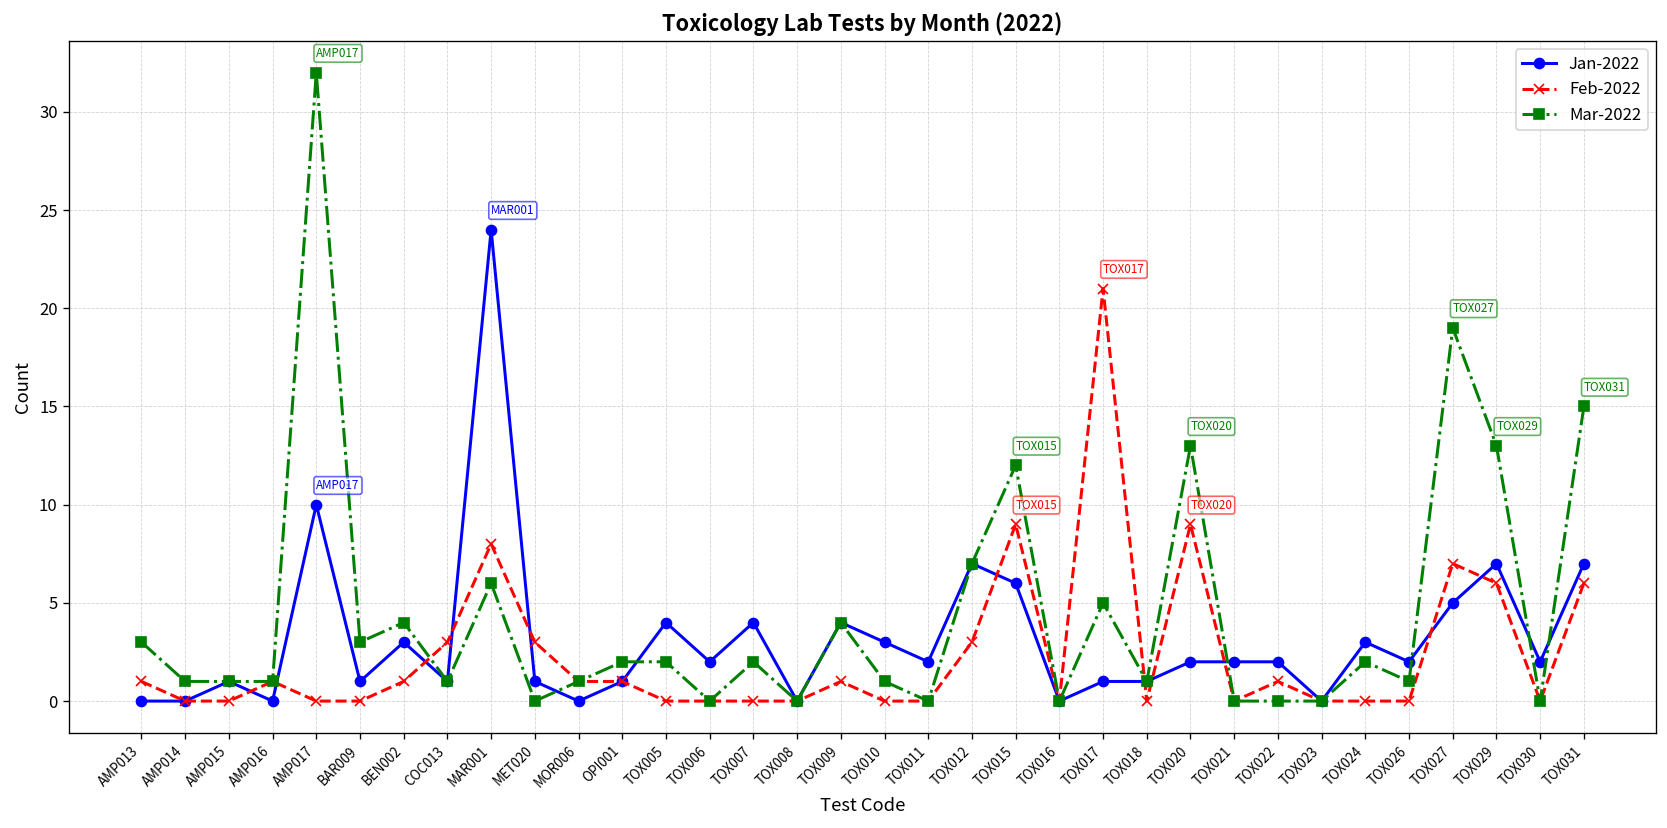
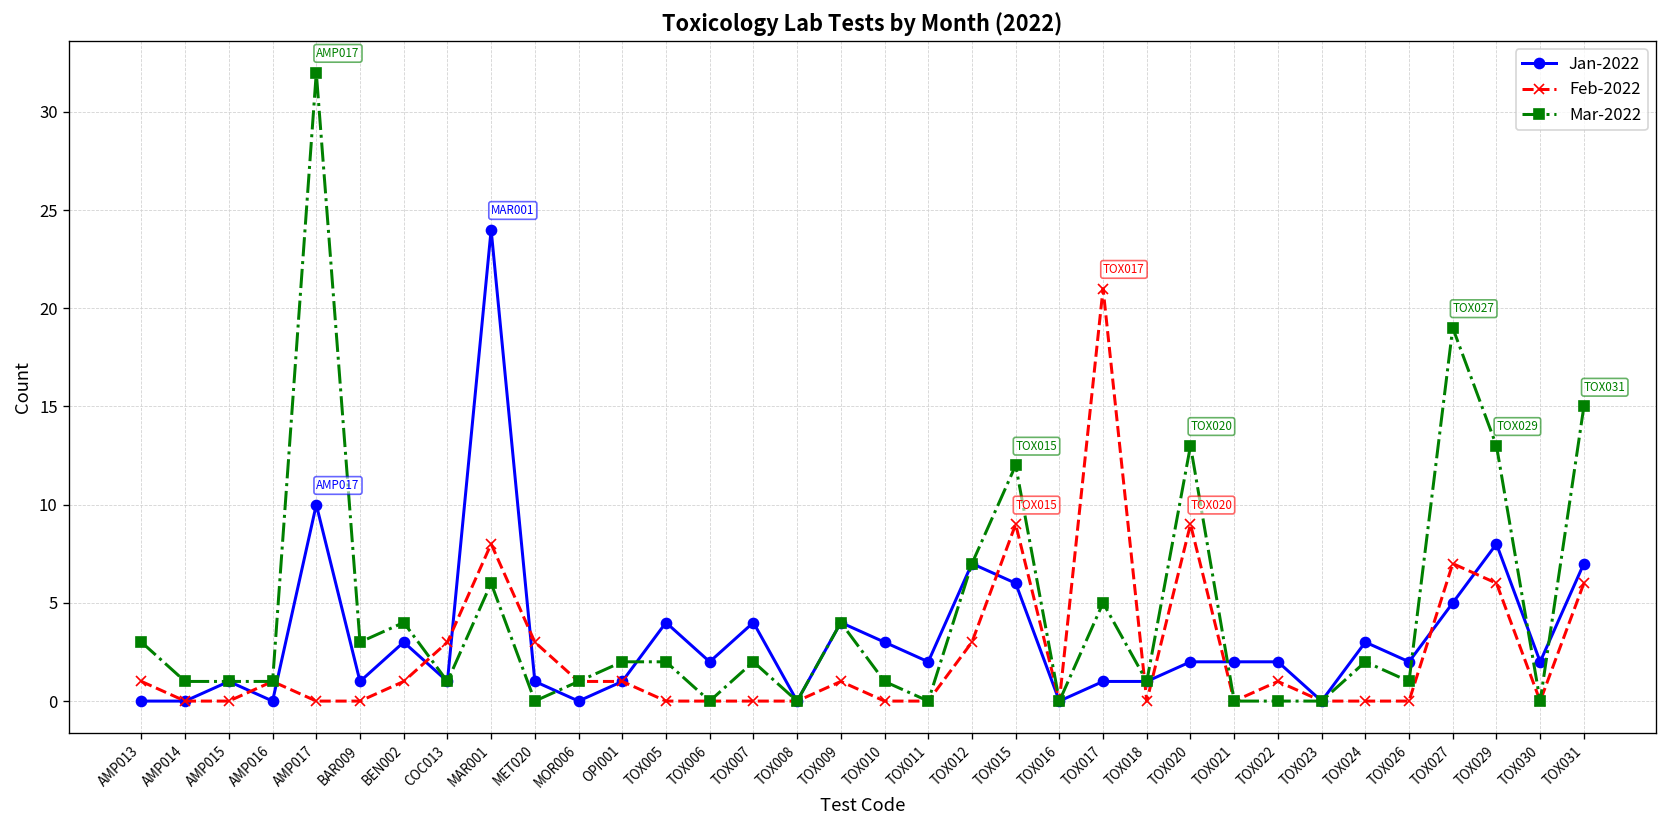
Jan-2022, TOX029: 7 -> 8
